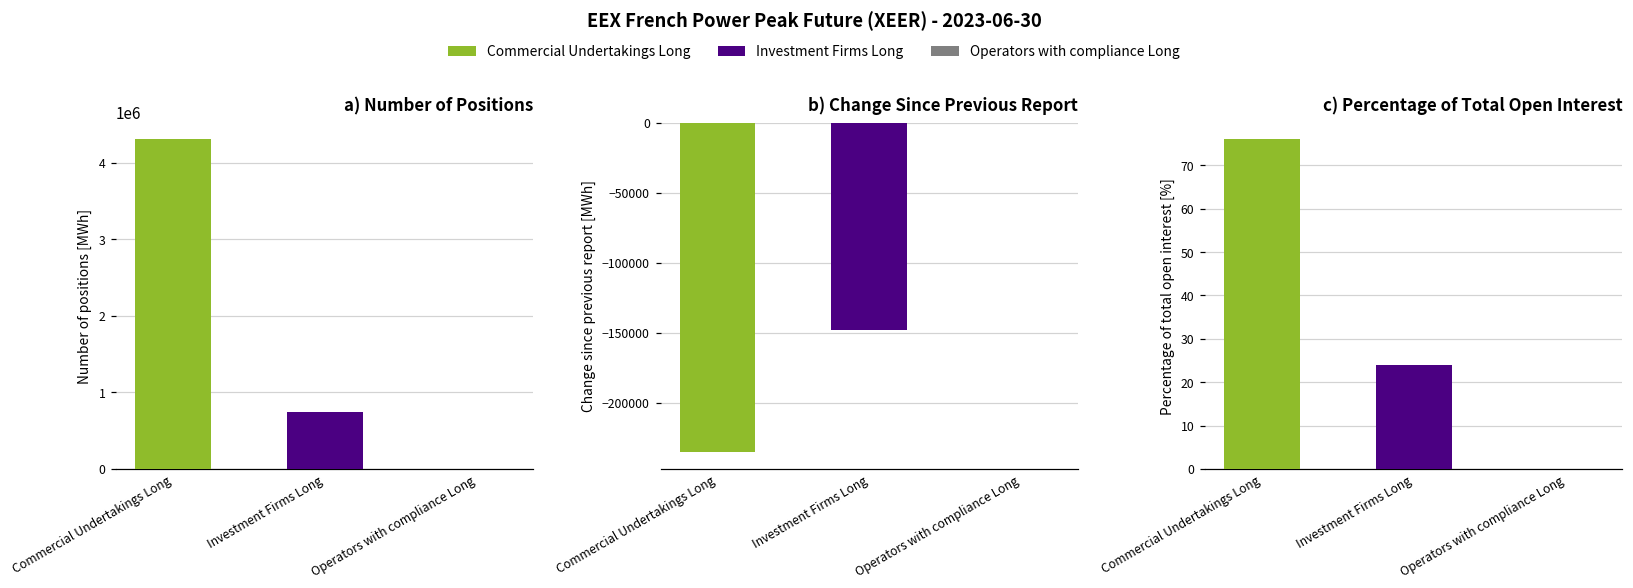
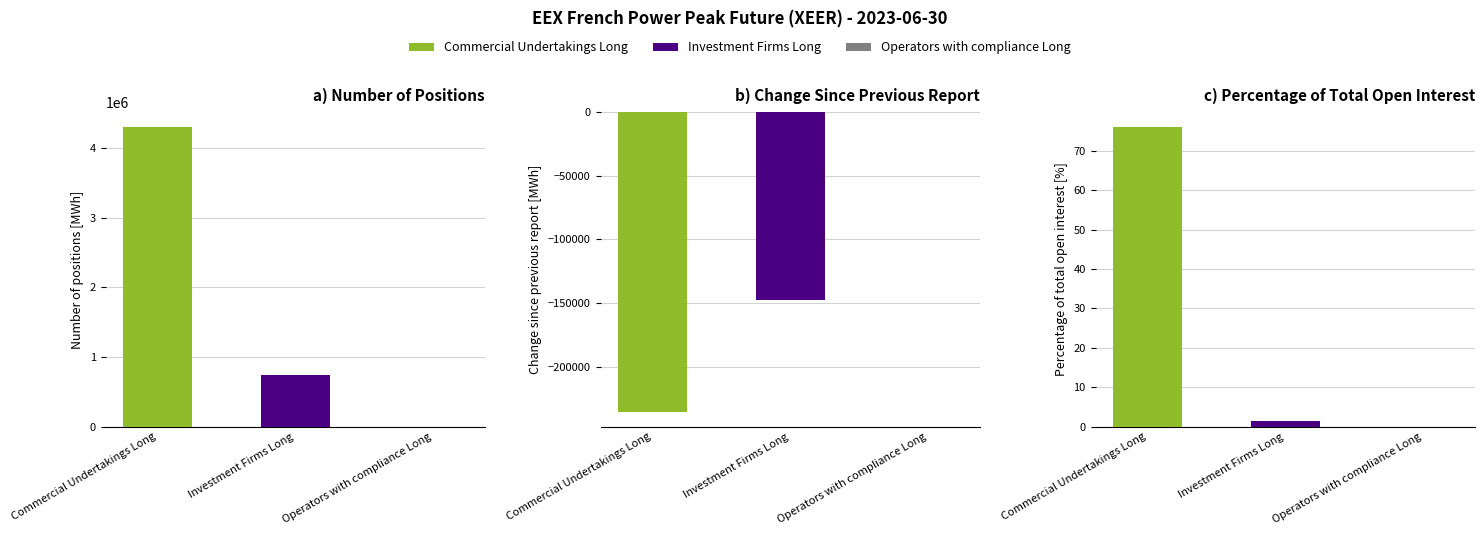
c) Percentage of Total Open Interest, Investment Firms Long: 24 -> 2
